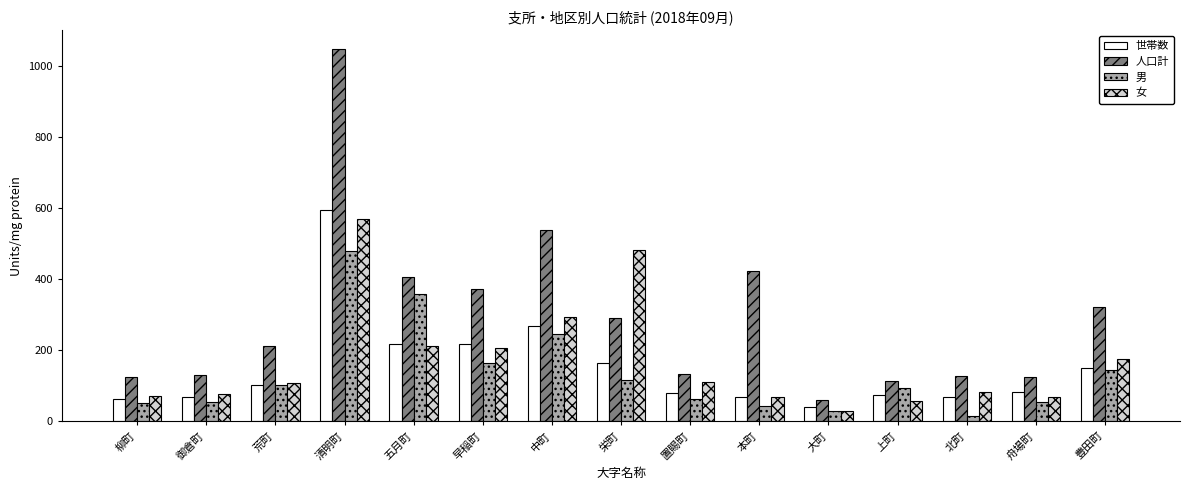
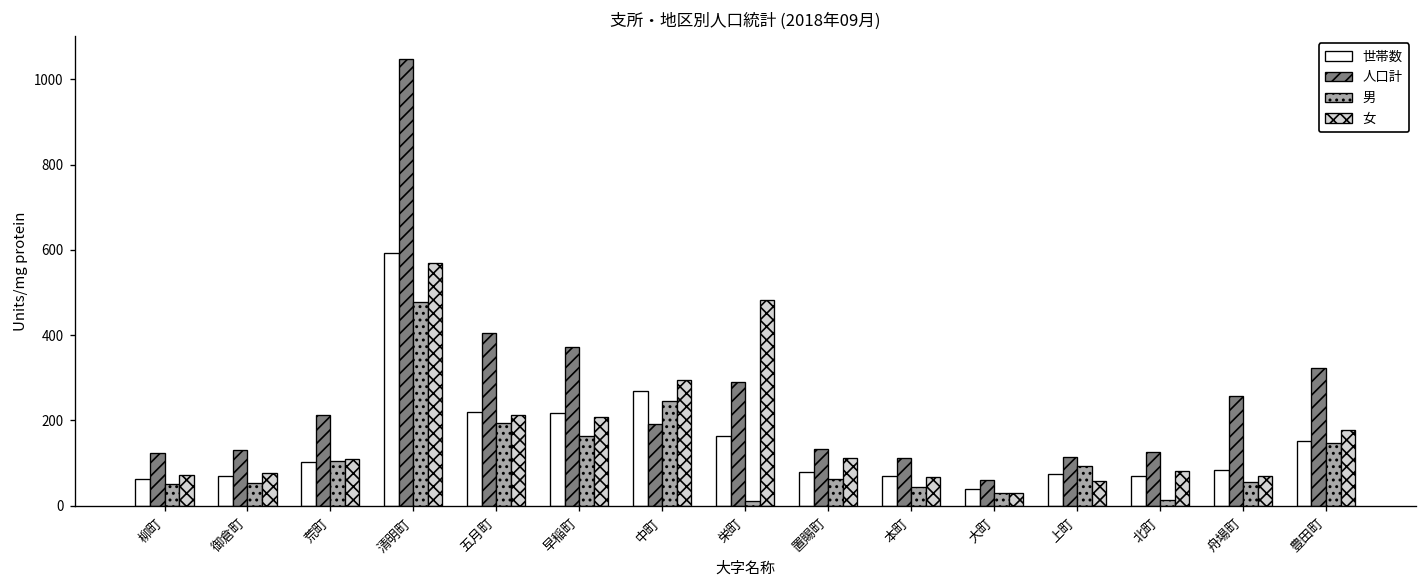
男, 五月町: 360 -> 190
人口計, 中町: 540 -> 190
男, 栄町: 120 -> 10
人口計, 本町: 420 -> 110
人口計, 舟場町: 120 -> 260
